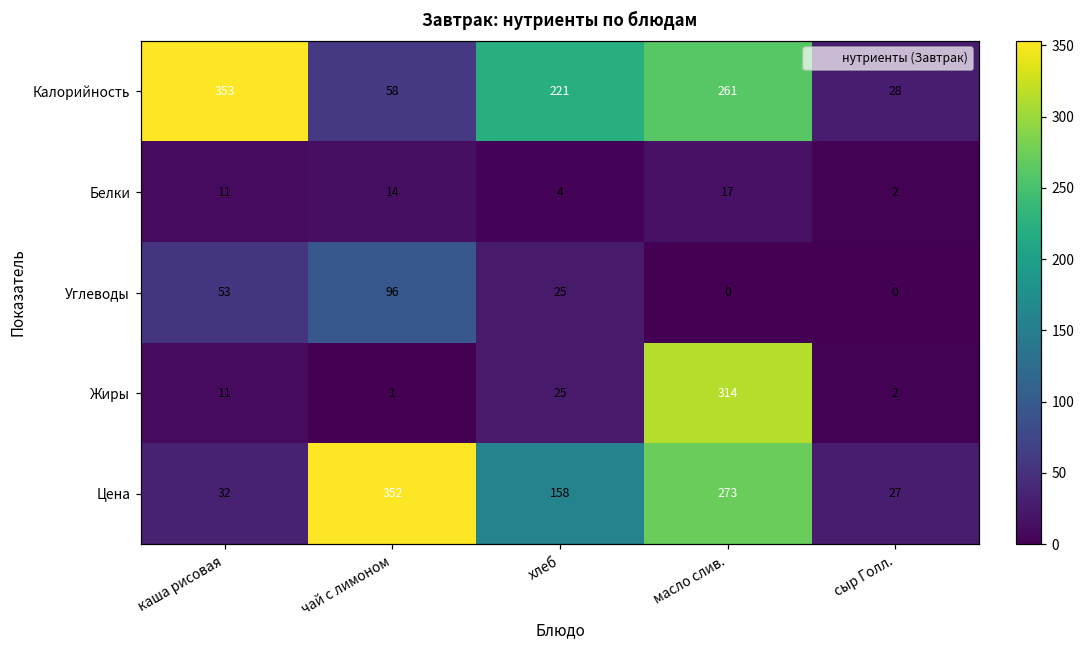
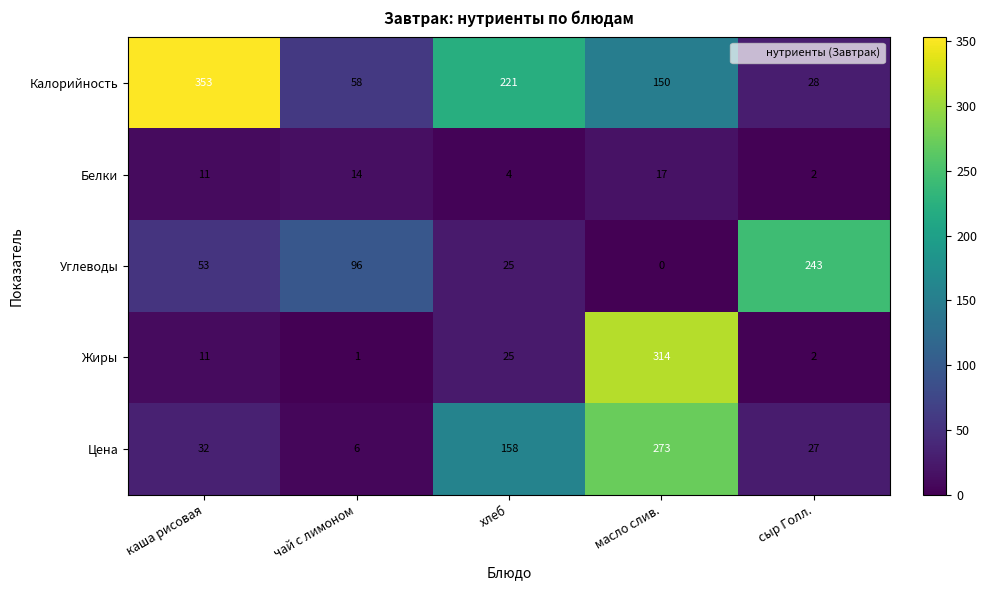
Калорийность, масло слив.: 261 -> 150
Углеводы, сыр Голл.: 0 -> 243
Цена, чай с лимоном: 352 -> 6
